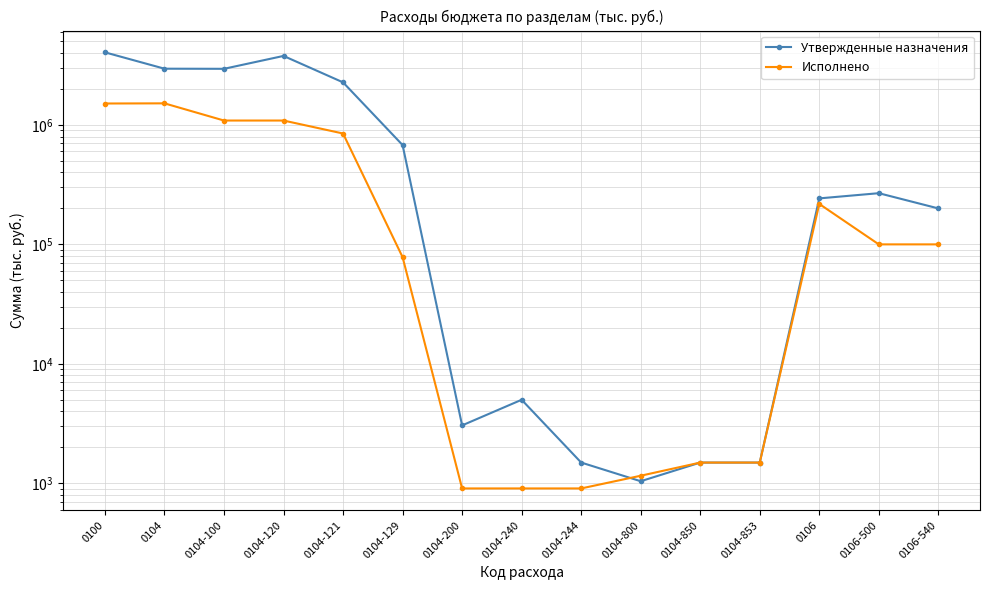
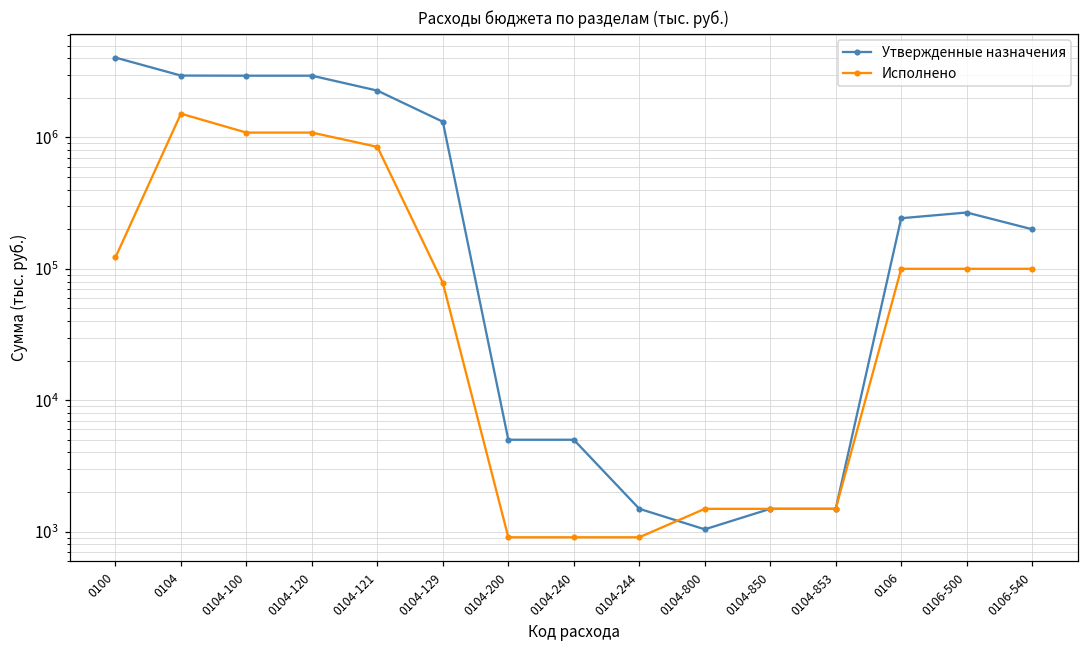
Исполнено, 0100: 1500000 -> 120000
Утвержденные назначения, 0104-120: 3800000 -> 3000000
Утвержденные назначения, 0104-129: 700000 -> 1300000
Утвержденные назначения, 0104-200: 3100 -> 5000
Исполнено, 0104-800: 1200 -> 1500
Исполнено, 0106: 220000 -> 100000
